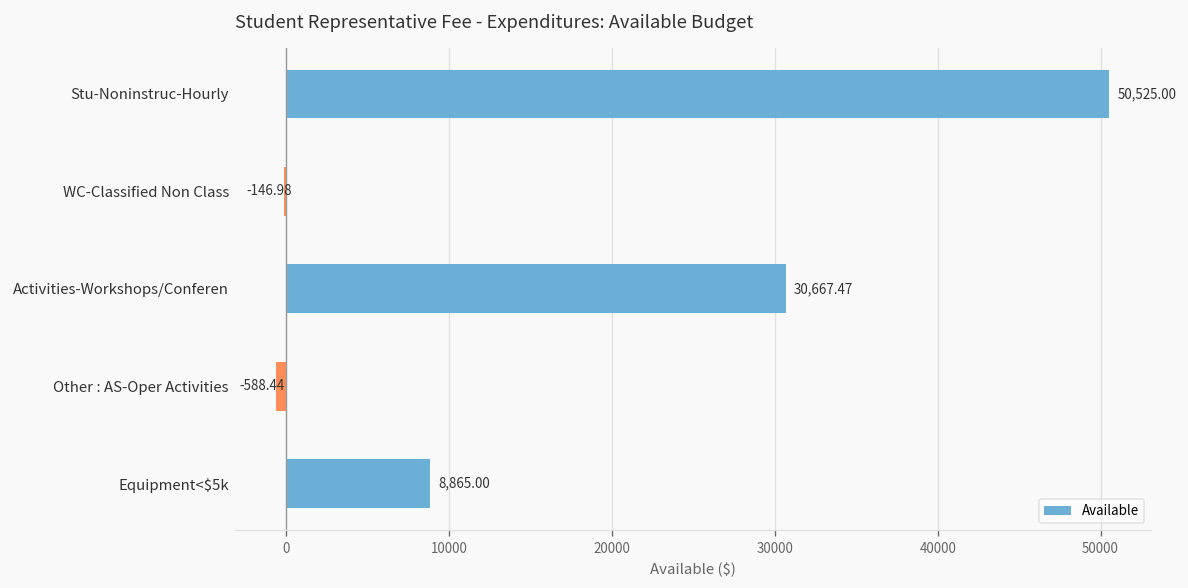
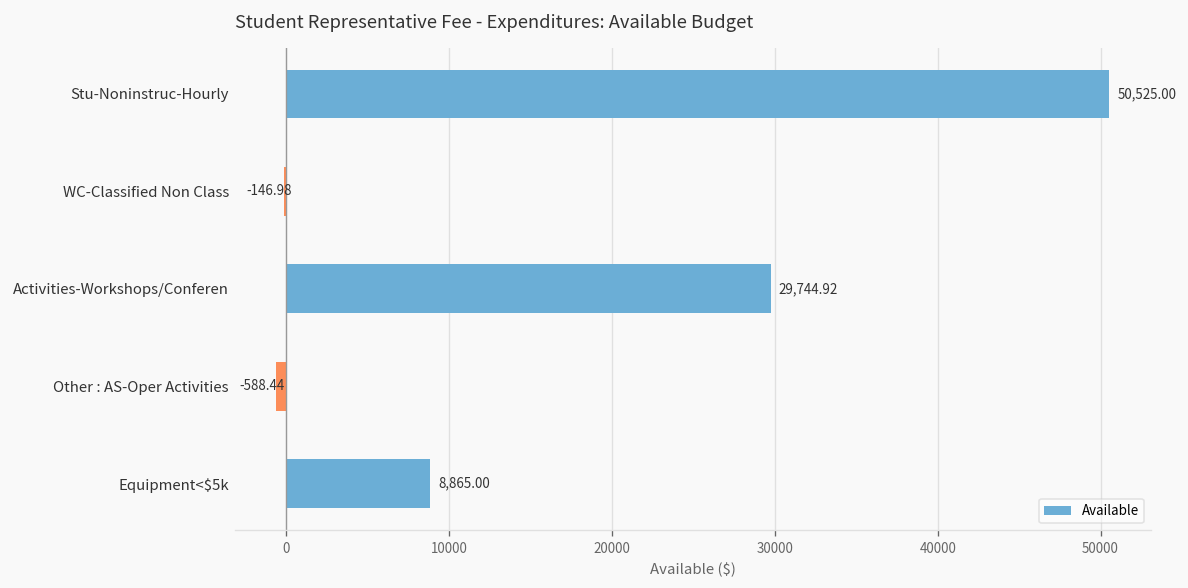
Activities-Workshops/Conferen: 30,667.47 -> 29,744.92
